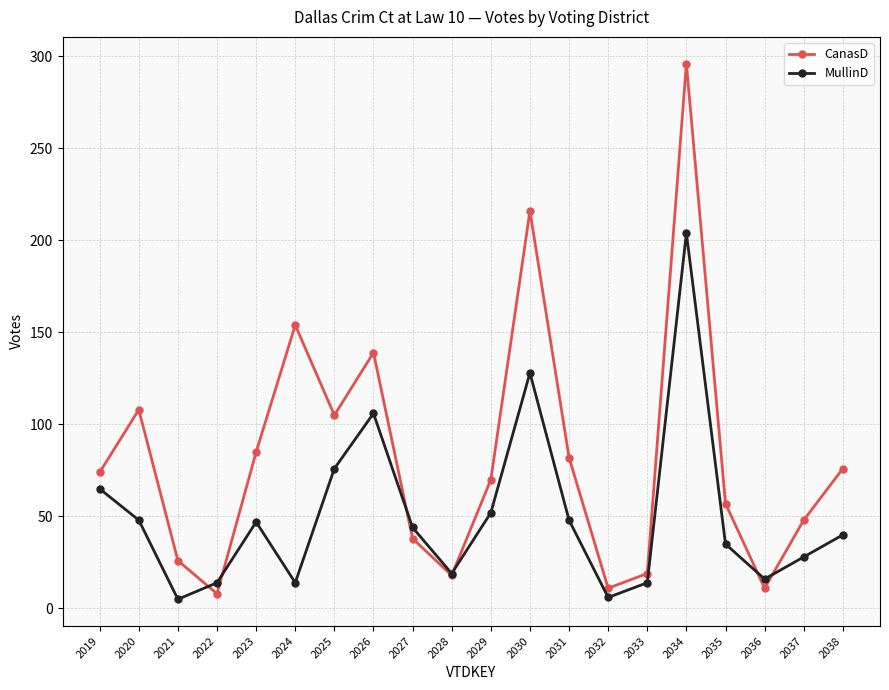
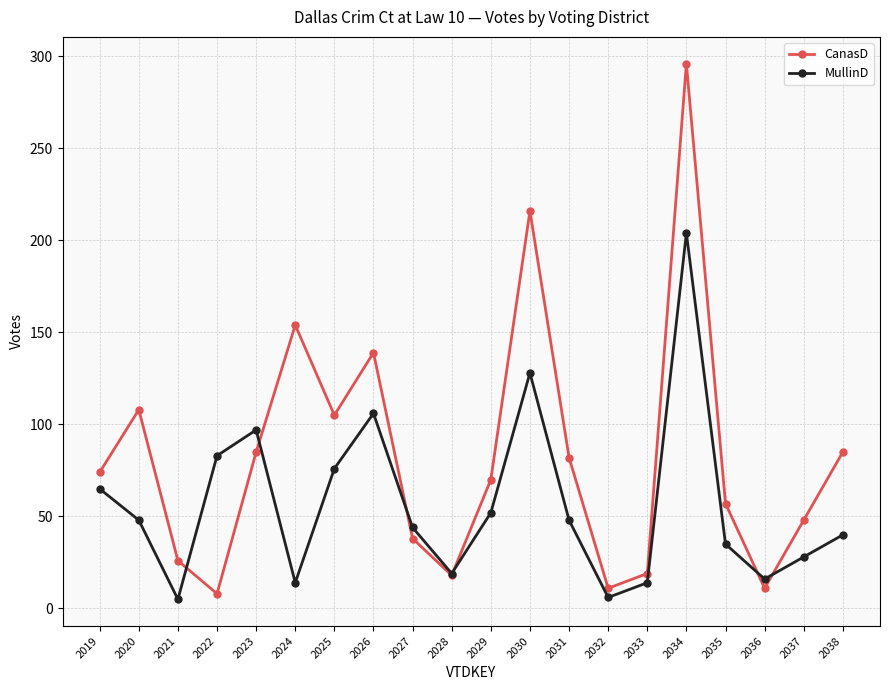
MullinD, 2022: 14 -> 83
MullinD, 2023: 47 -> 97
CanasD, 2038: 76 -> 85
